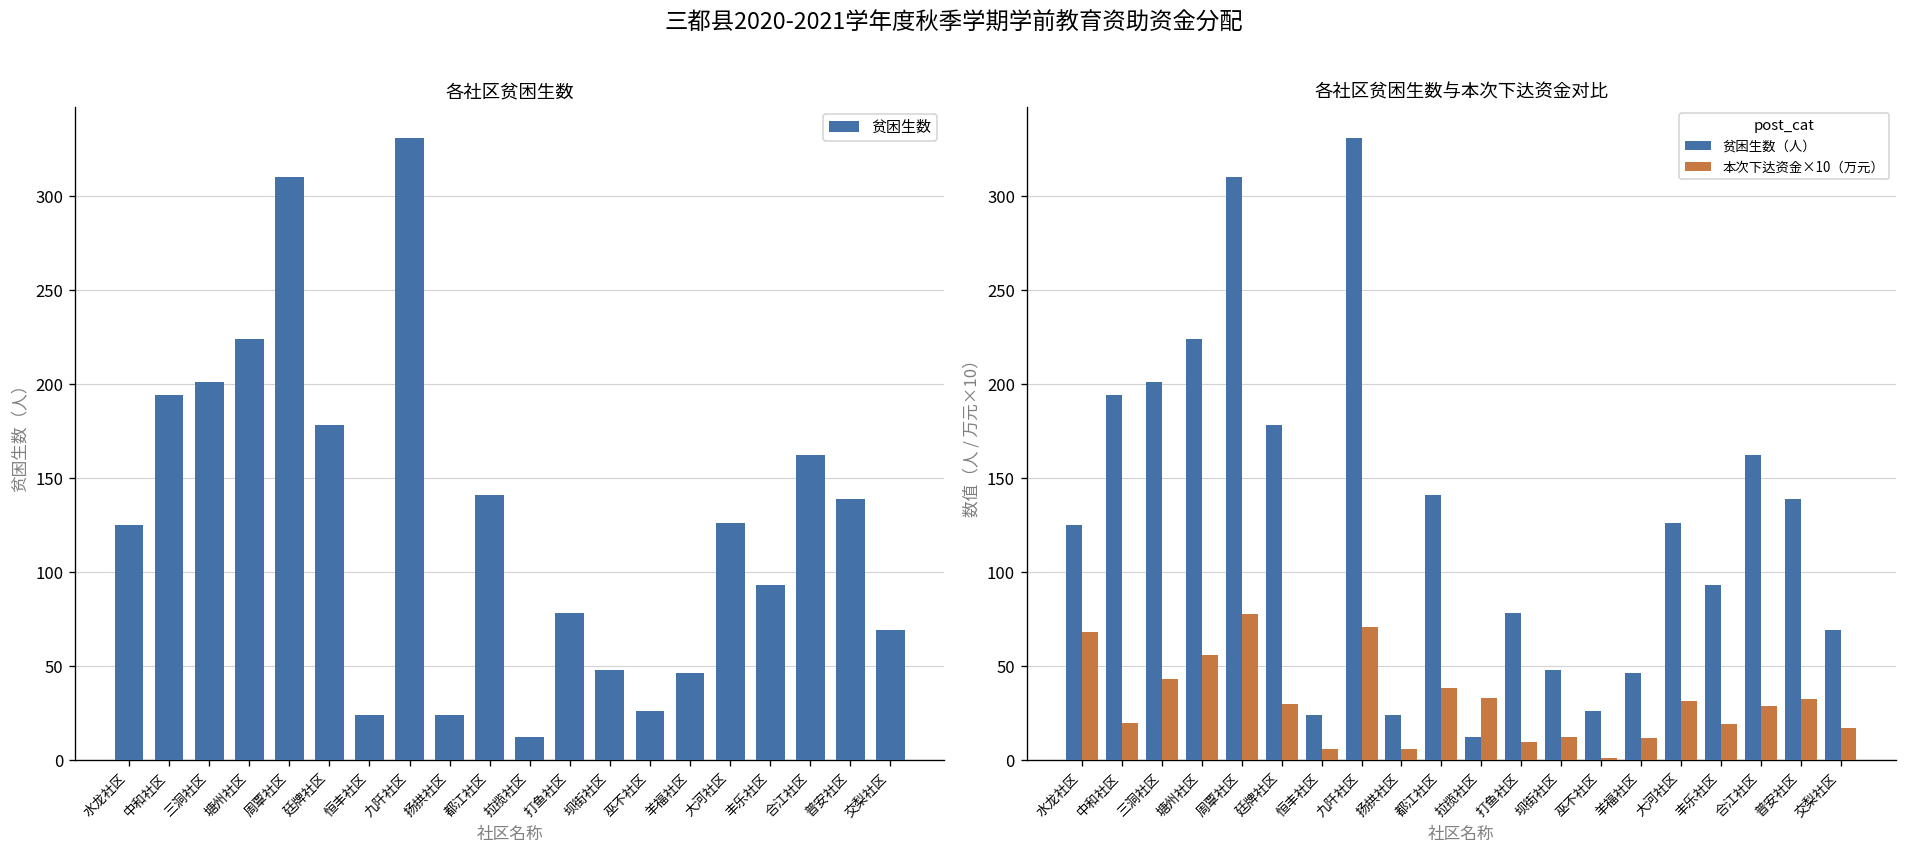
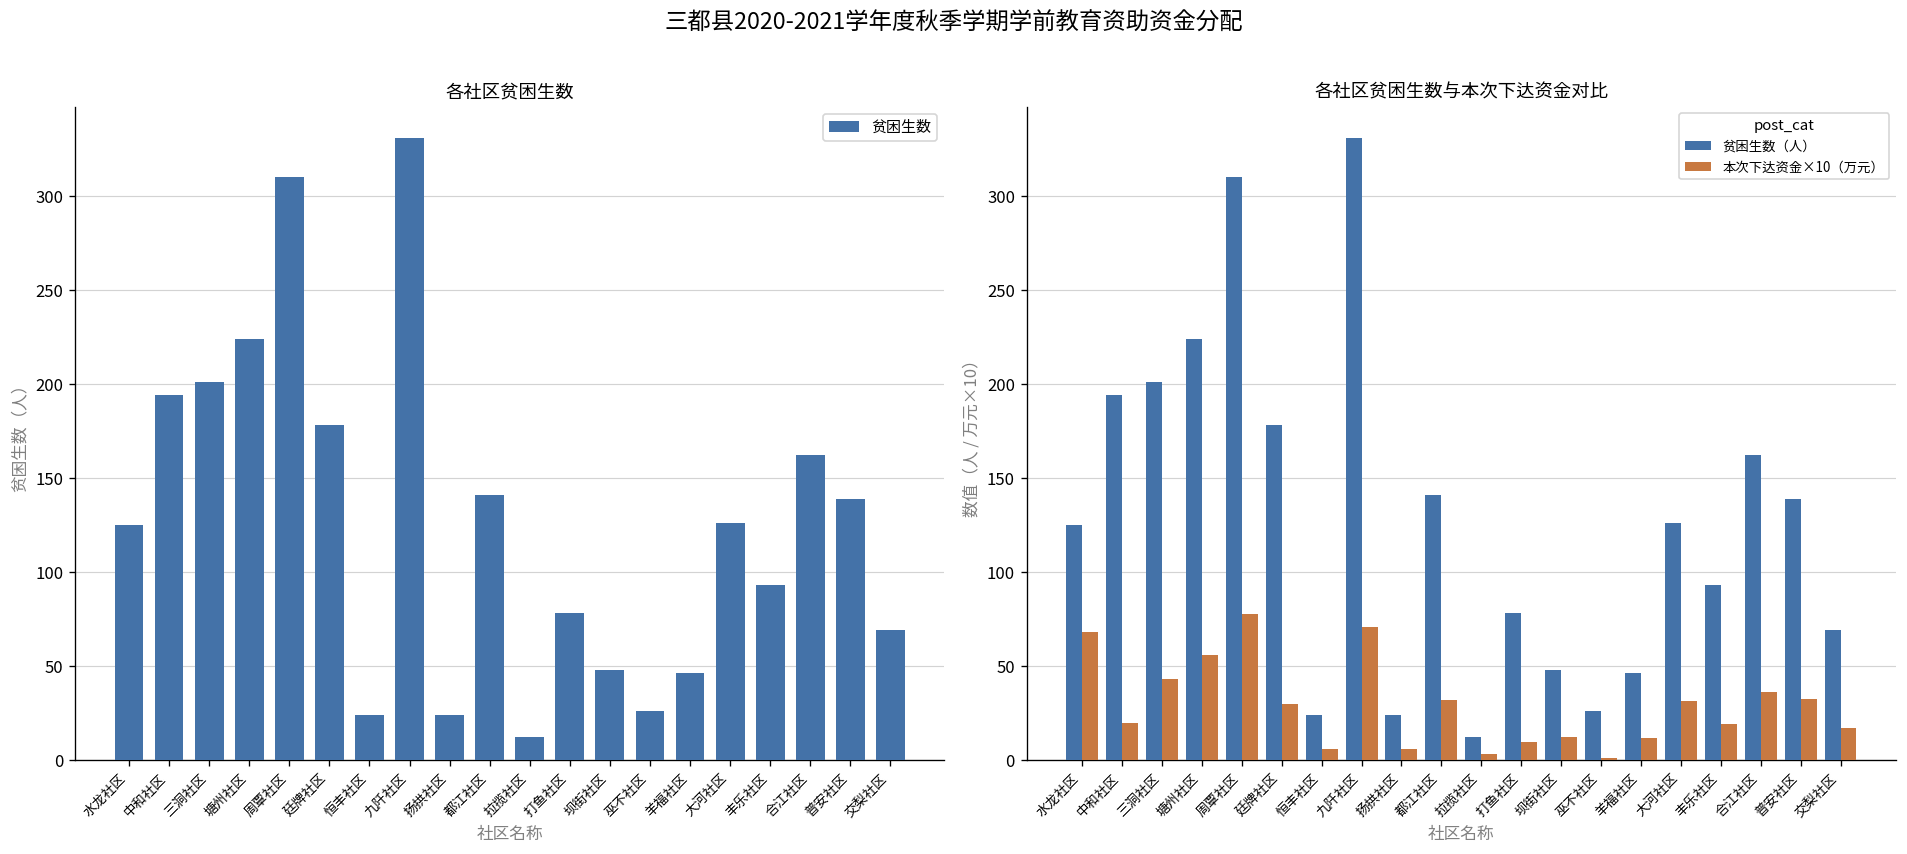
各社区贫困生数与本次下达资金对比, 本次下达资金×10（万元）, 都江社区: 38 -> 32
各社区贫困生数与本次下达资金对比, 本次下达资金×10（万元）, 拉揽社区: 33 -> 3
各社区贫困生数与本次下达资金对比, 本次下达资金×10（万元）, 合江社区: 29 -> 36
